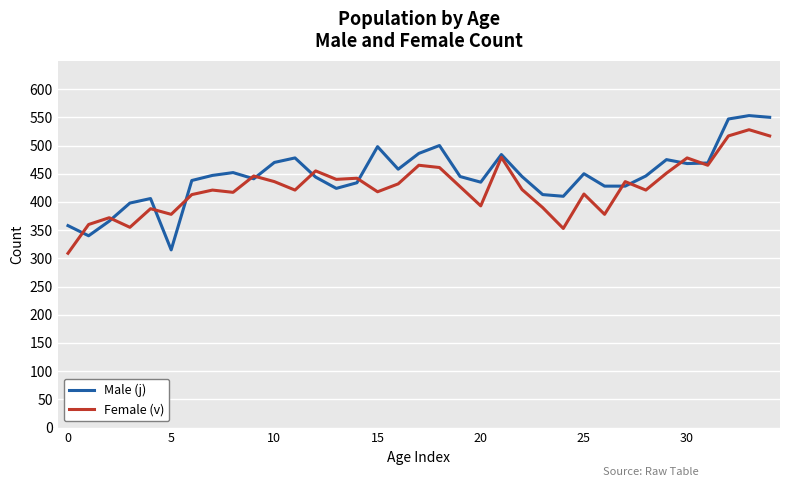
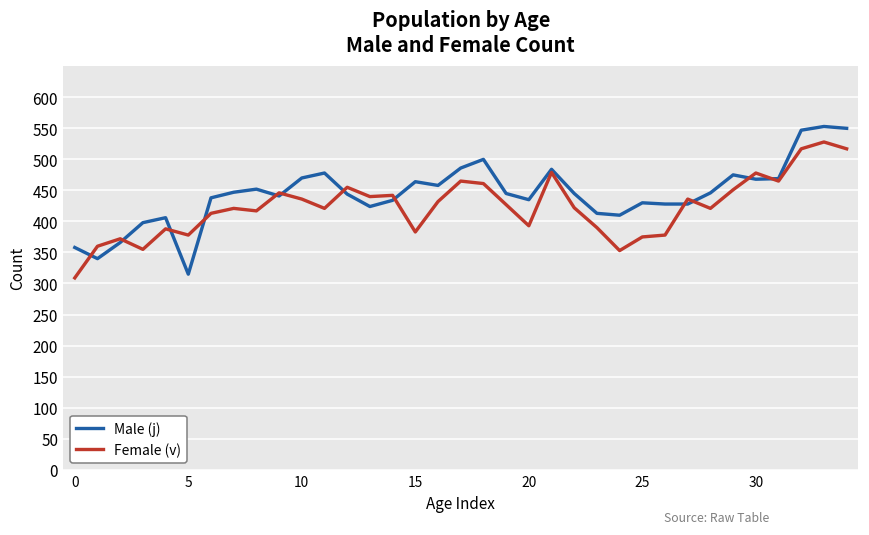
Male (j), 15: 500 -> 460
Female (v), 15: 420 -> 380
Male (j), 25: 450 -> 430
Female (v), 25: 410 -> 380
